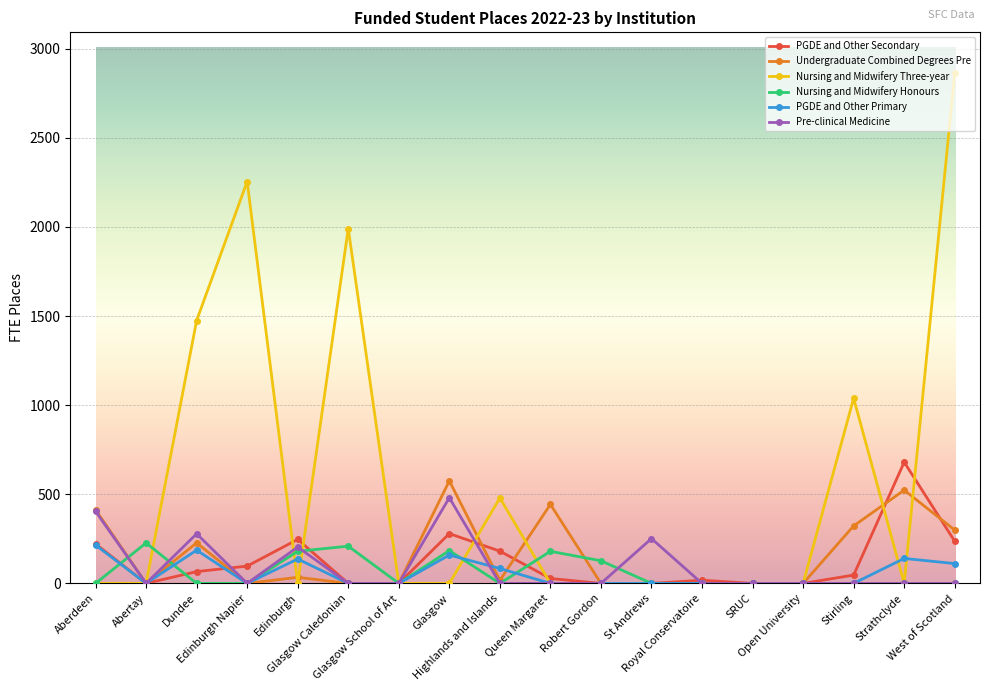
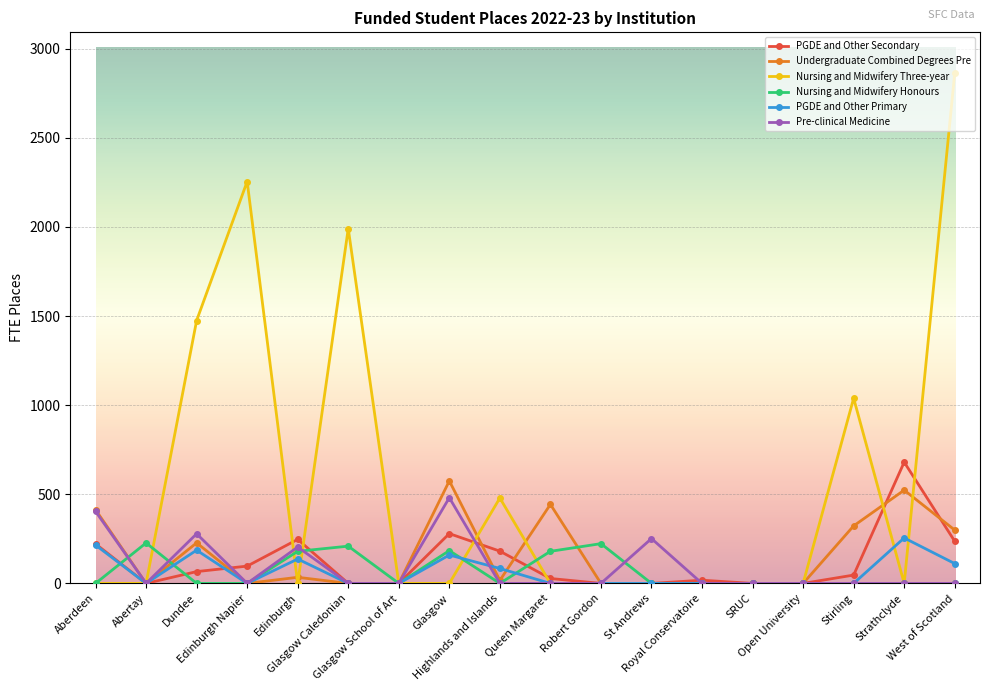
Nursing and Midwifery Honours, Robert Gordon: 130 -> 220
PGDE and Other Primary, Strathclyde: 140 -> 260
